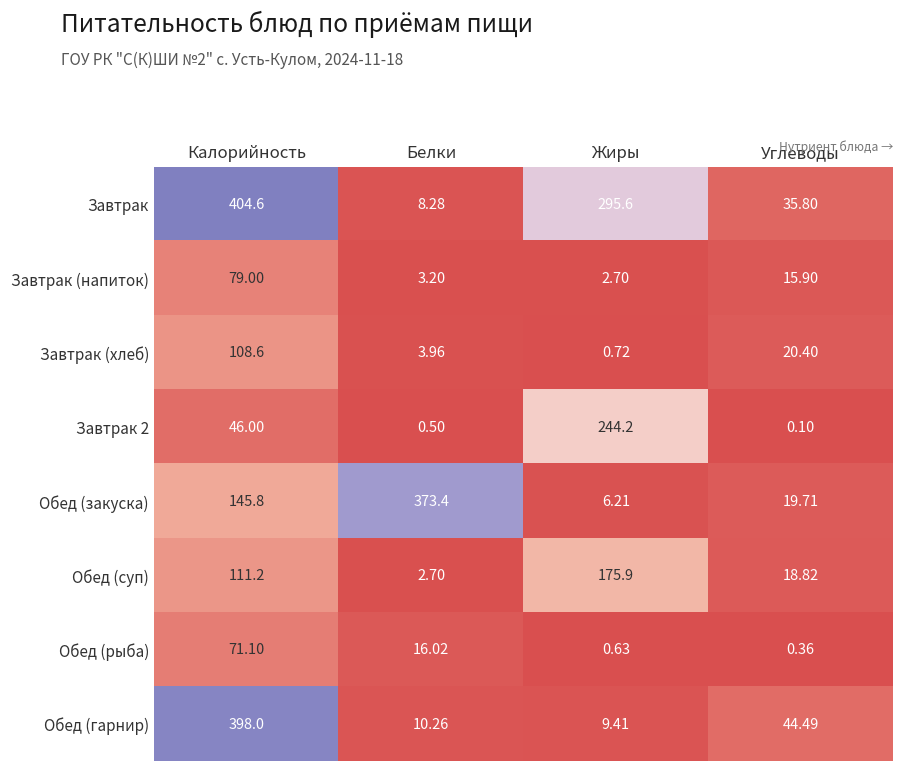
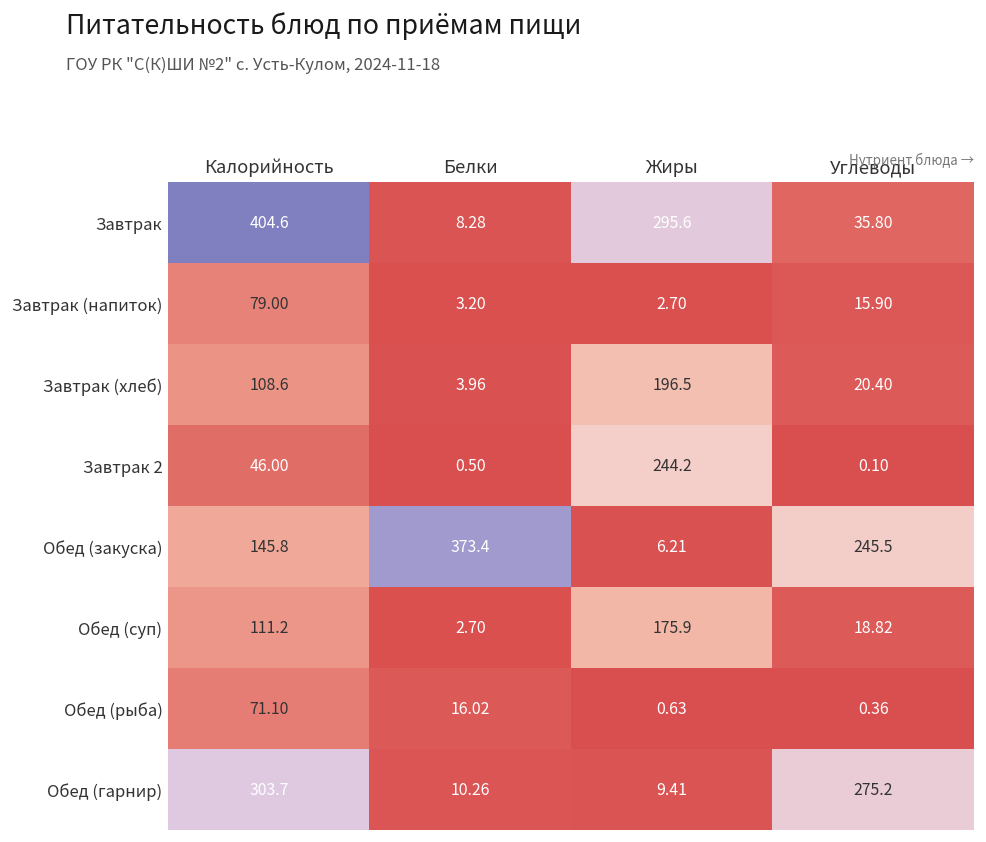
Завтрак (хлеб), Жиры: 0.72 -> 196.5
Обед (закуска), Углеводы: 19.71 -> 245.5
Обед (гарнир), Калорийность: 398.0 -> 303.7
Обед (гарнир), Углеводы: 44.49 -> 275.2
